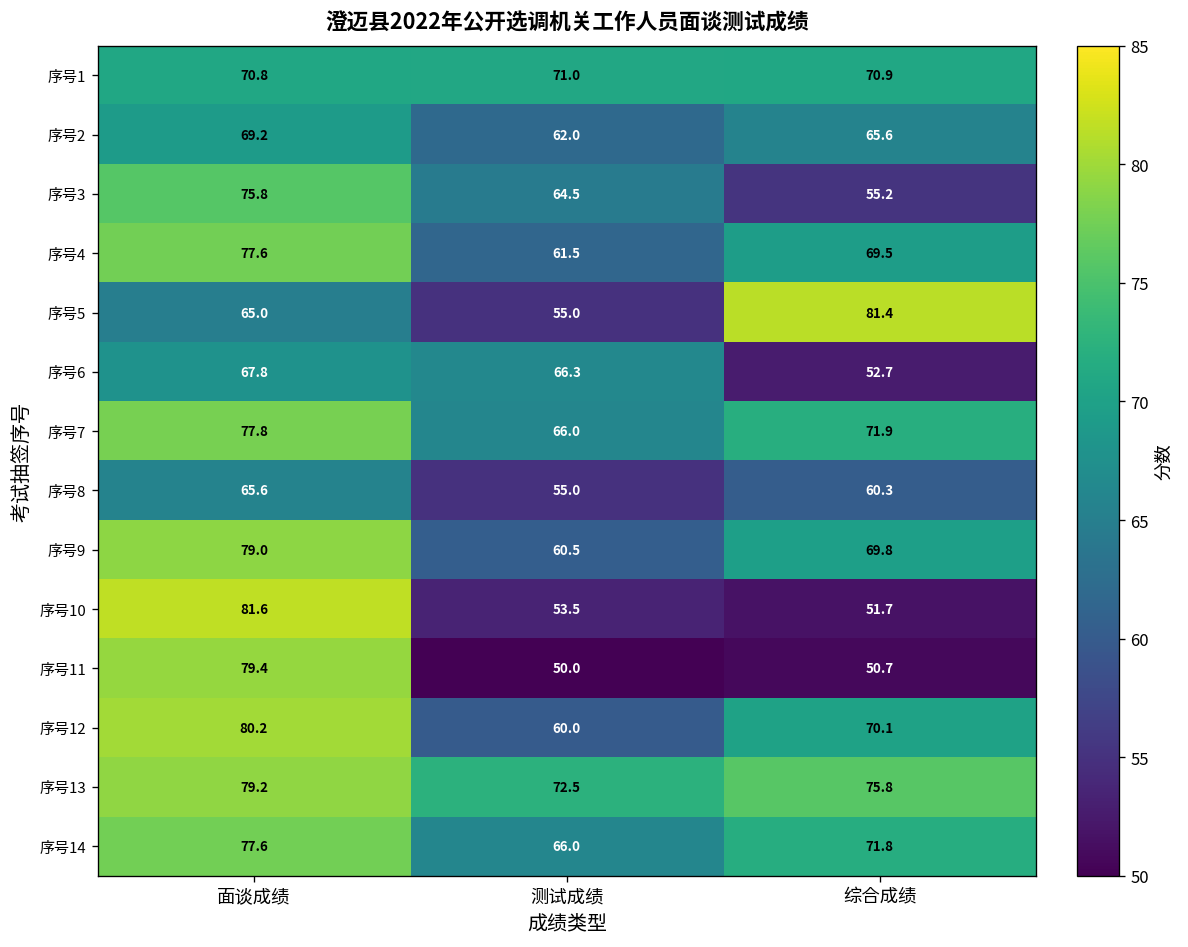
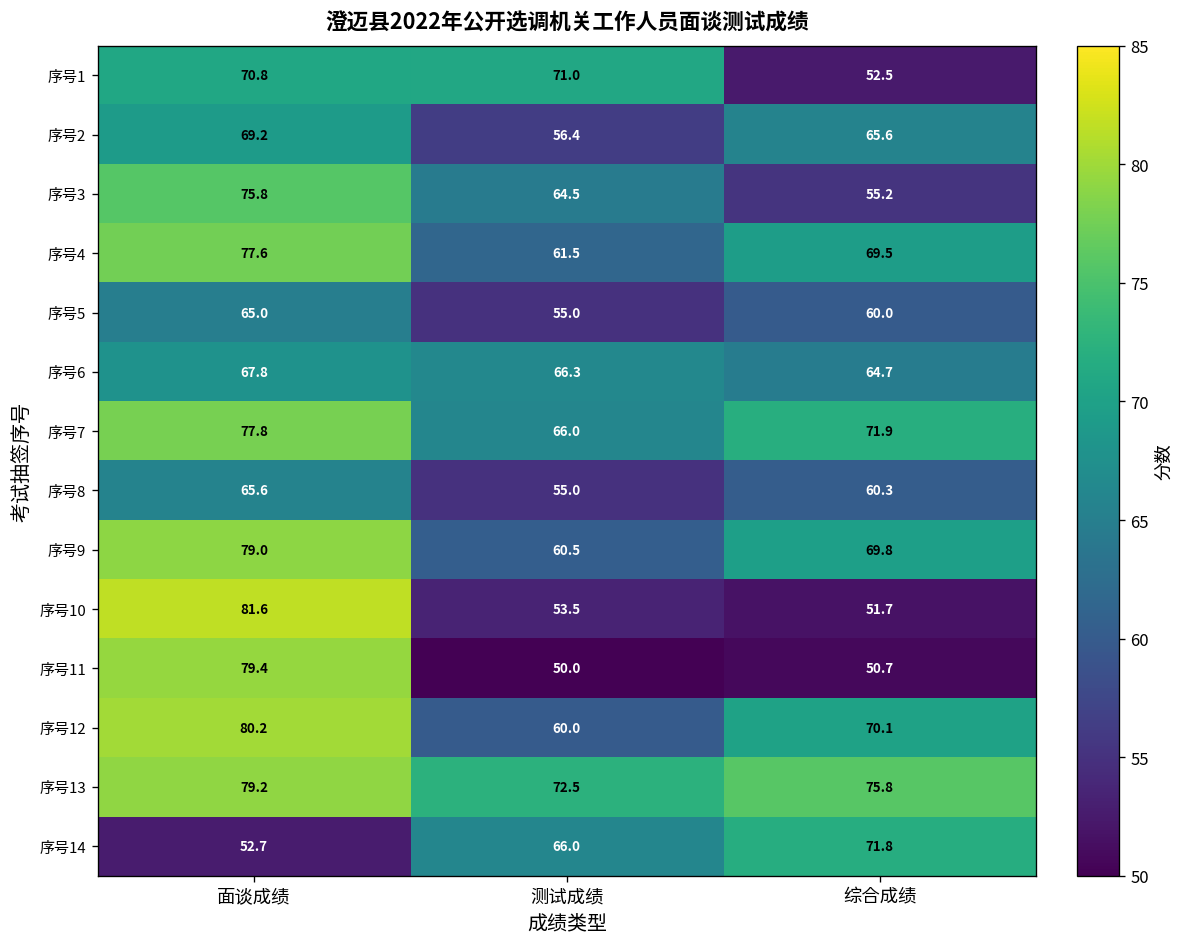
序号1, 综合成绩: 70.9 -> 52.5
序号2, 测试成绩: 62.0 -> 56.4
序号5, 综合成绩: 81.4 -> 60.0
序号6, 综合成绩: 52.7 -> 64.7
序号14, 面谈成绩: 77.6 -> 52.7
